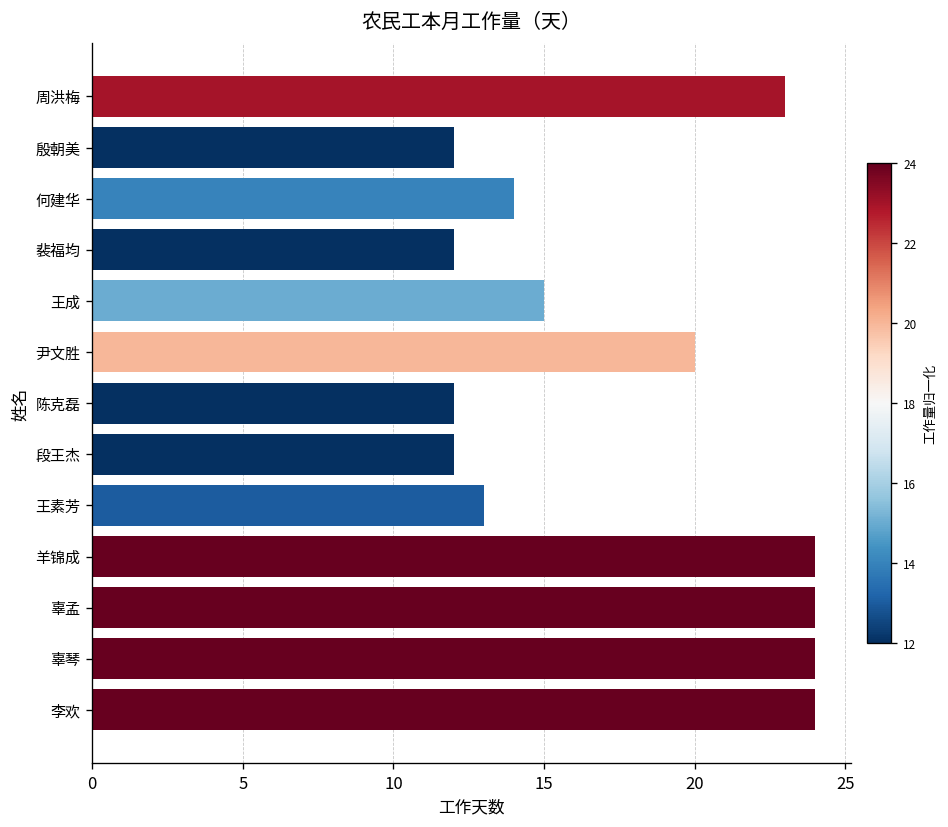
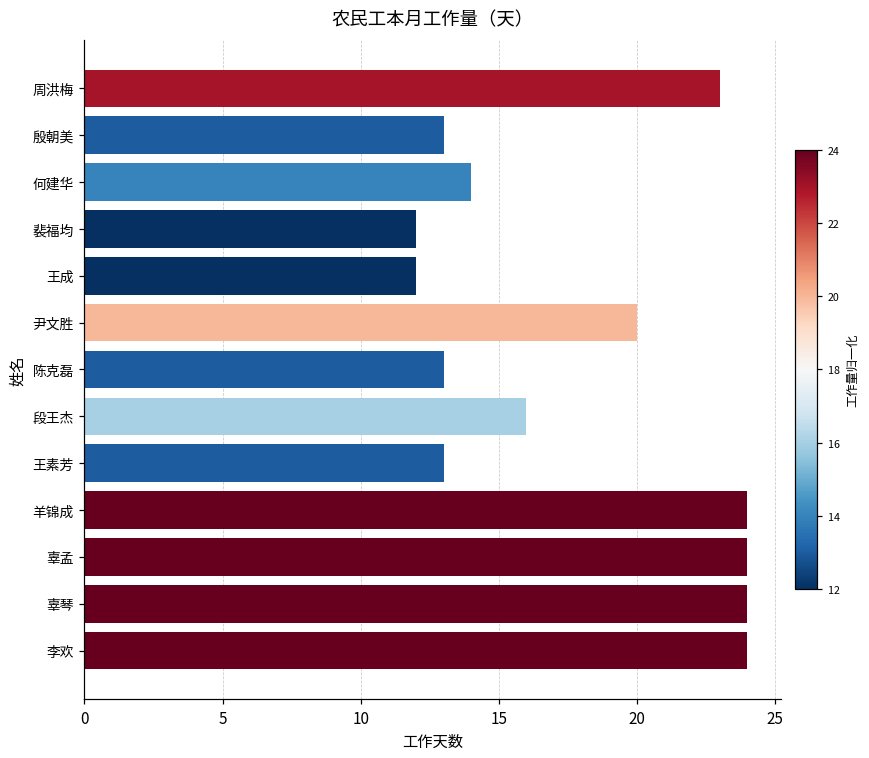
殷朝美: 12 -> 13
王成: 15 -> 12
陈克磊: 12 -> 13
段王杰: 12 -> 16
